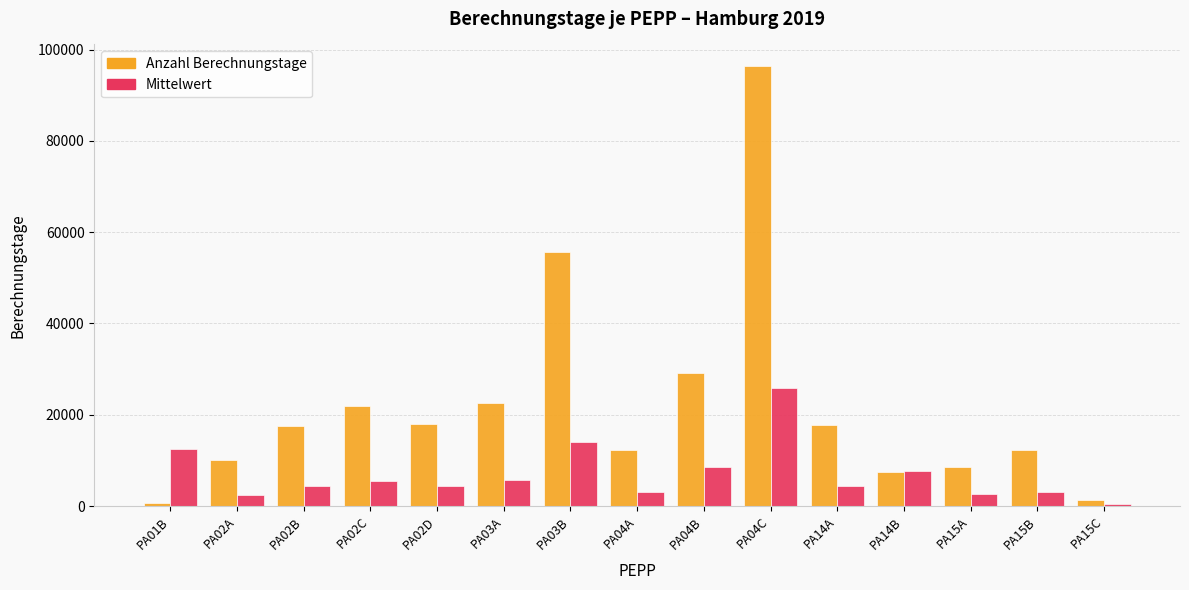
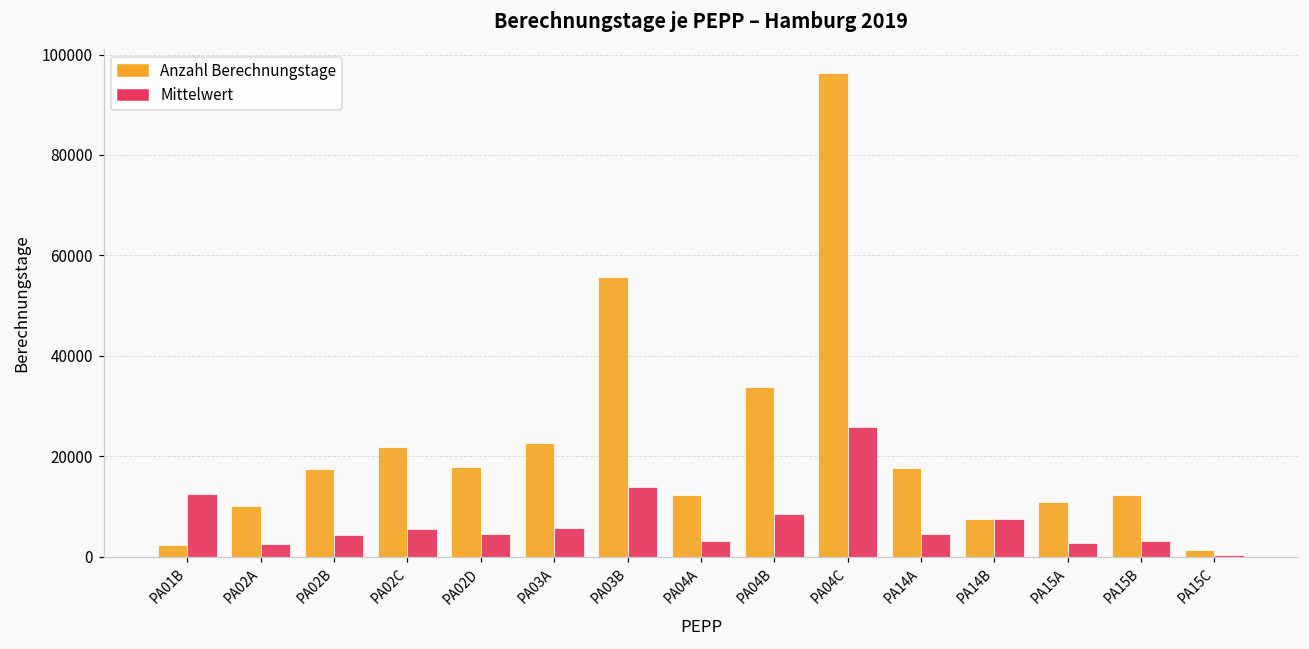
Anzahl Berechnungstage, PA01B: 1000 -> 2000
Anzahl Berechnungstage, PA04B: 29000 -> 34000
Anzahl Berechnungstage, PA15A: 9000 -> 11000
